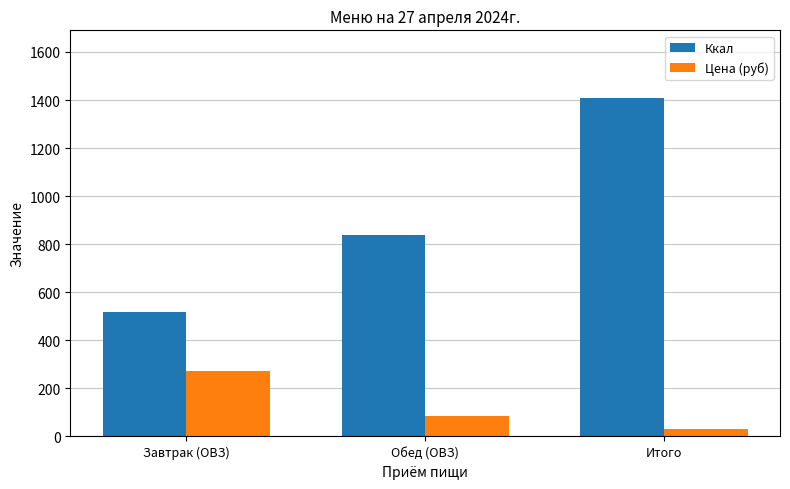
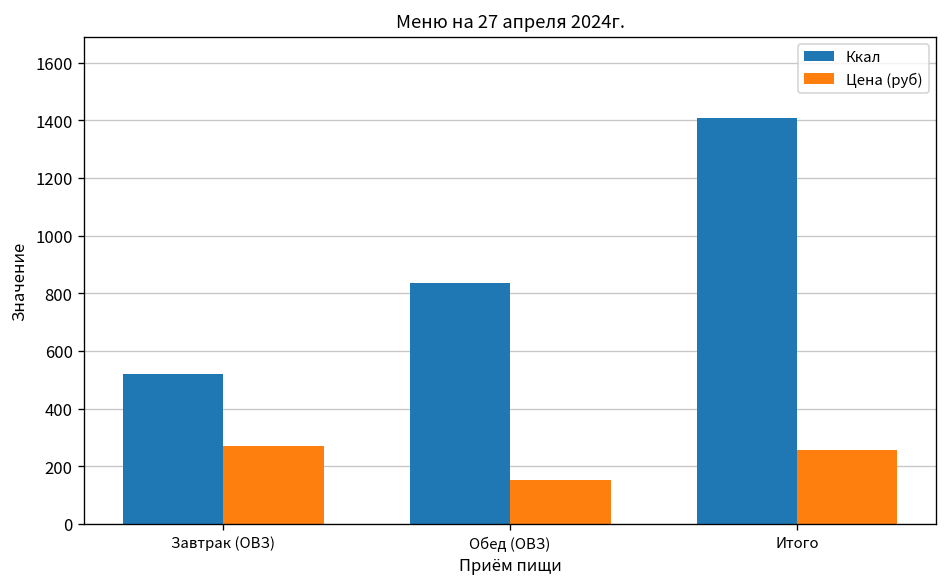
Цена (руб), Обед (ОВЗ): 80 -> 150
Цена (руб), Итого: 30 -> 260
